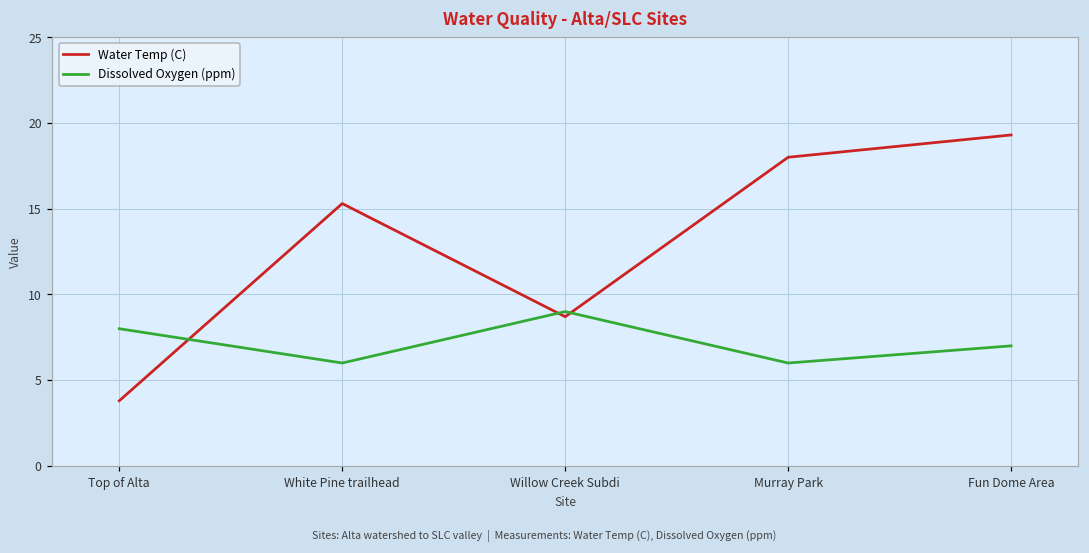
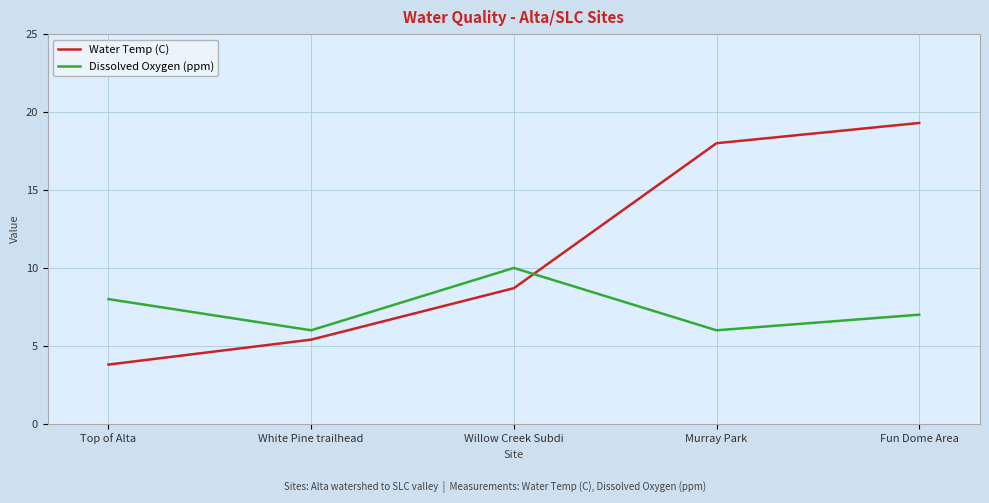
Water Temp (C), White Pine trailhead: 15.3 -> 5.4
Dissolved Oxygen (ppm), Willow Creek Subdi: 9 -> 10
